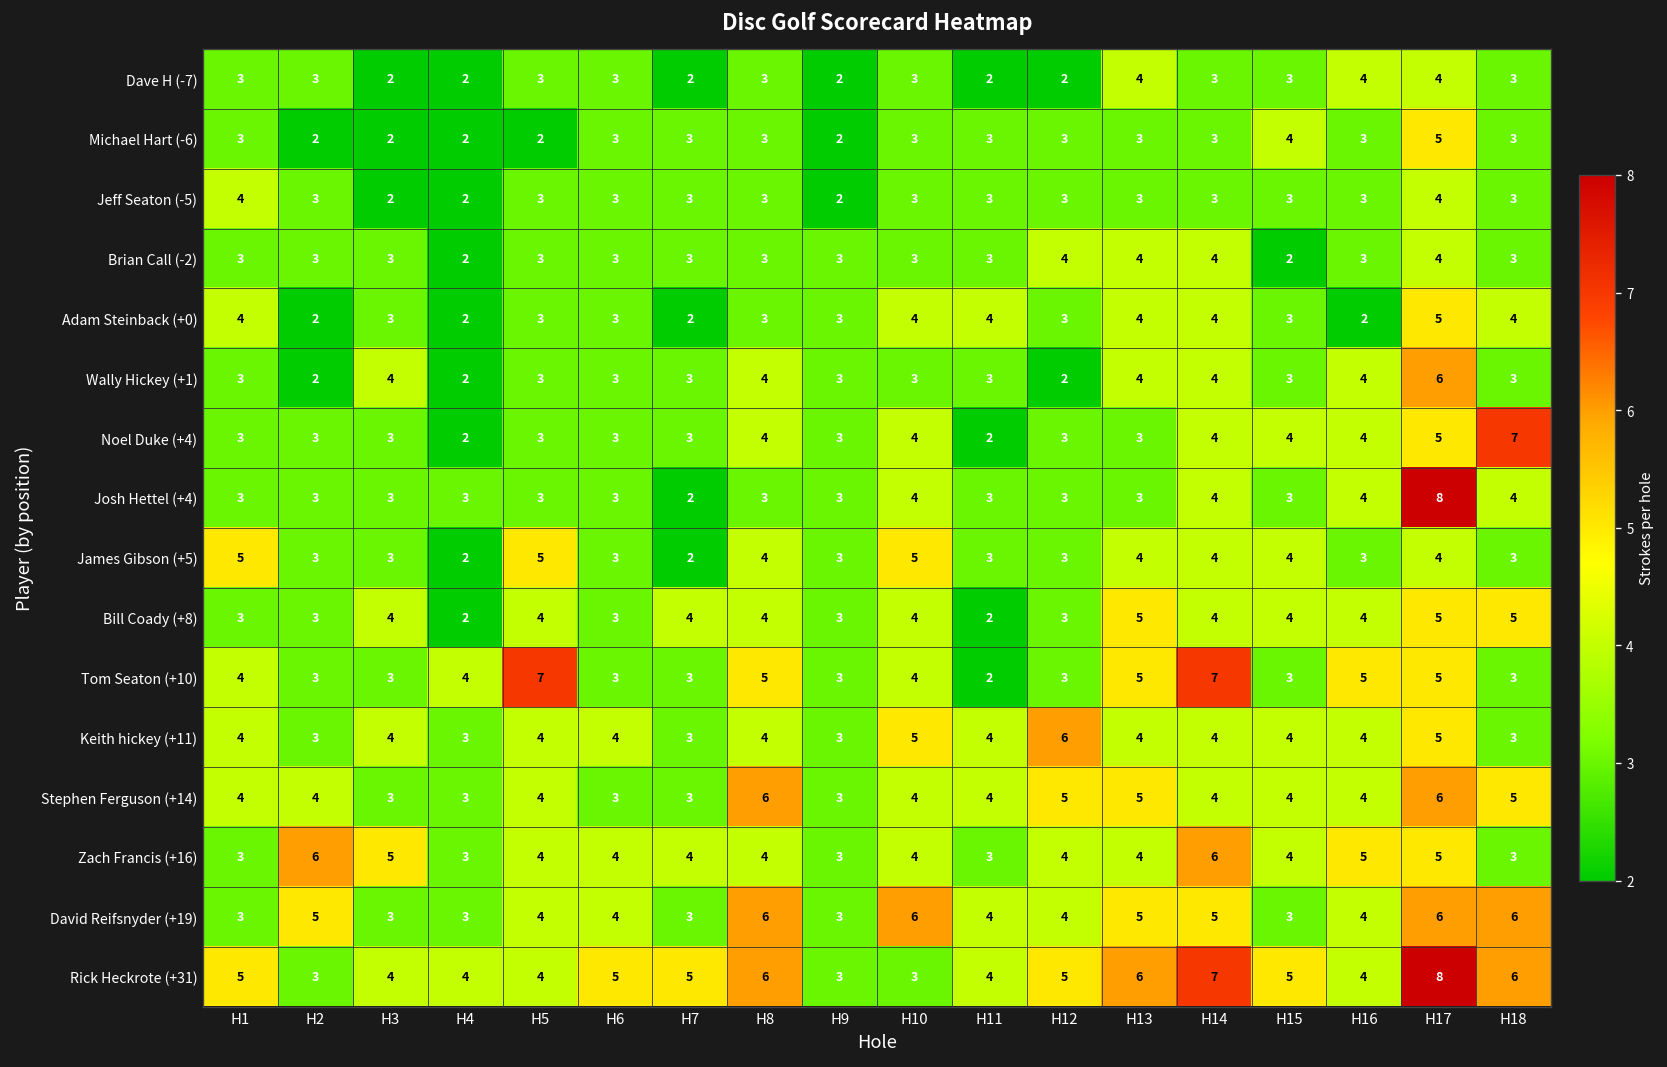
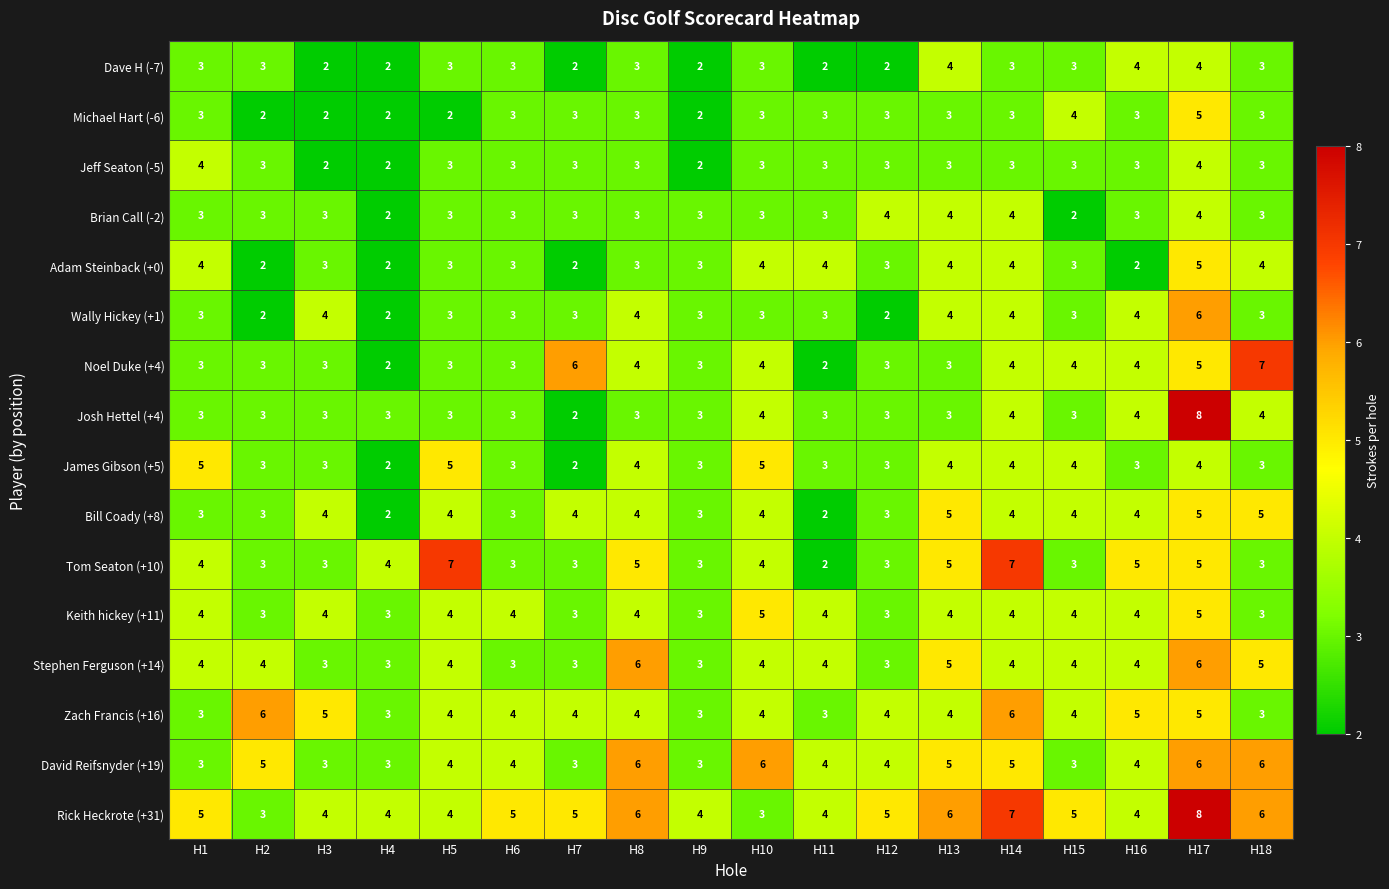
Noel Duke (+4), H7: 3 -> 6
Keith hickey (+11), H12: 6 -> 3
Stephen Ferguson (+14), H12: 5 -> 3
Rick Heckrote (+31), H9: 3 -> 4
